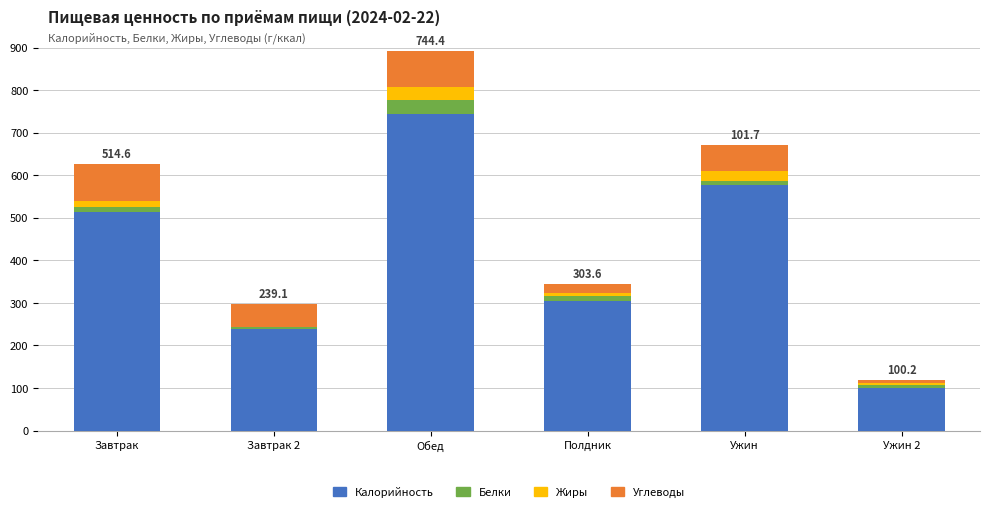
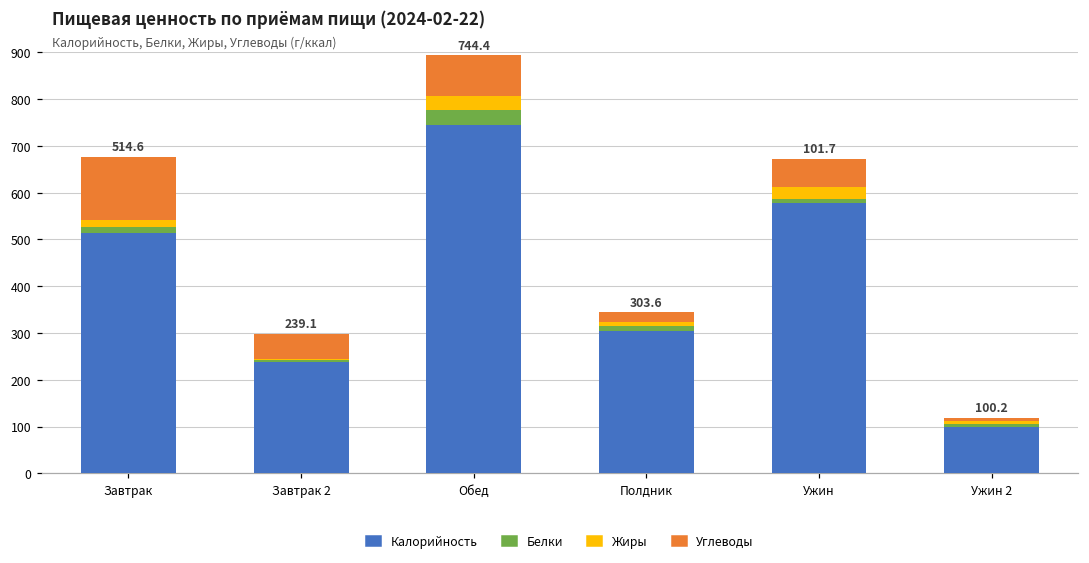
Углеводы, Завтрак: 90 -> 140
